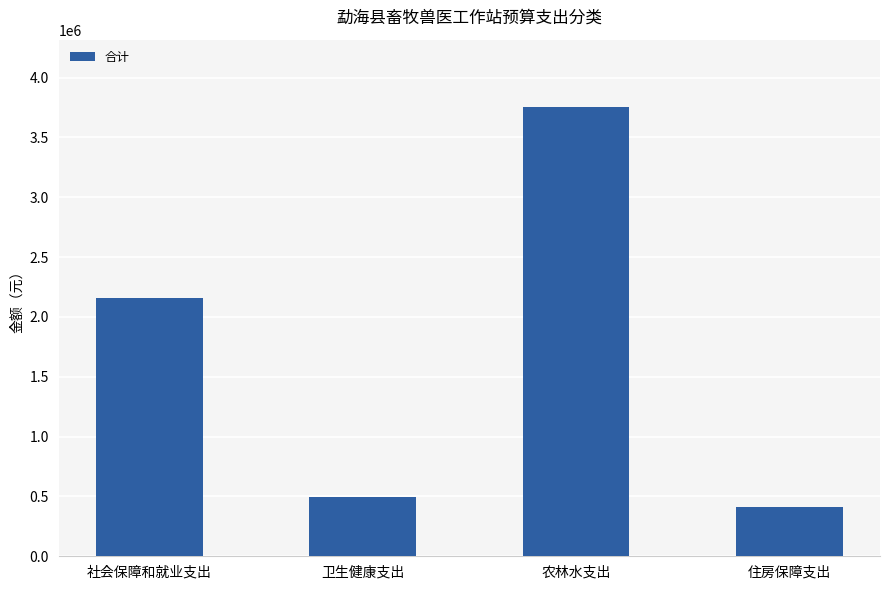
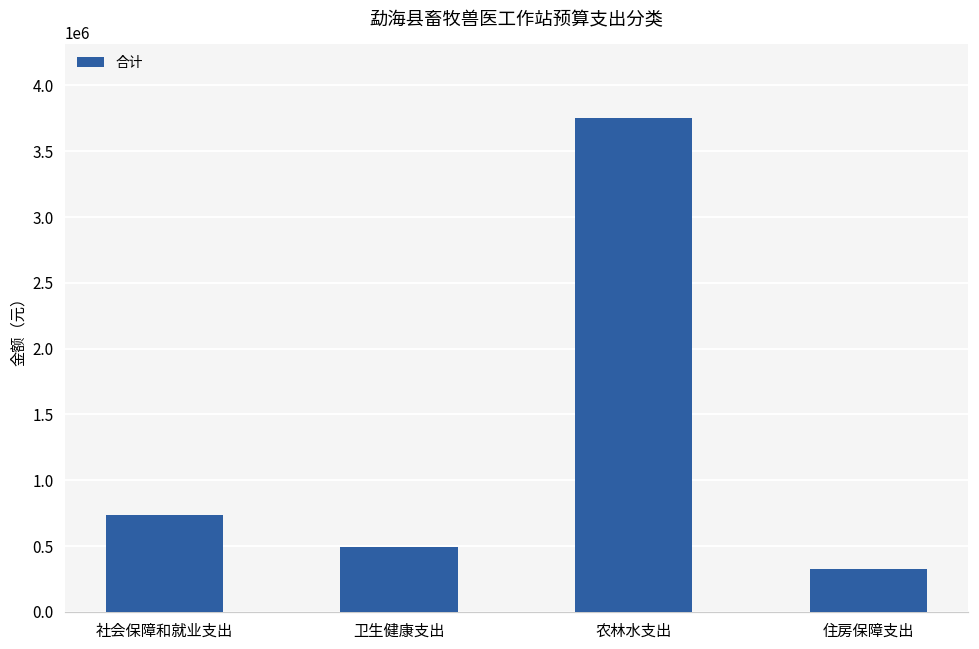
社会保障和就业支出: 2160000 -> 740000
住房保障支出: 420000 -> 330000
